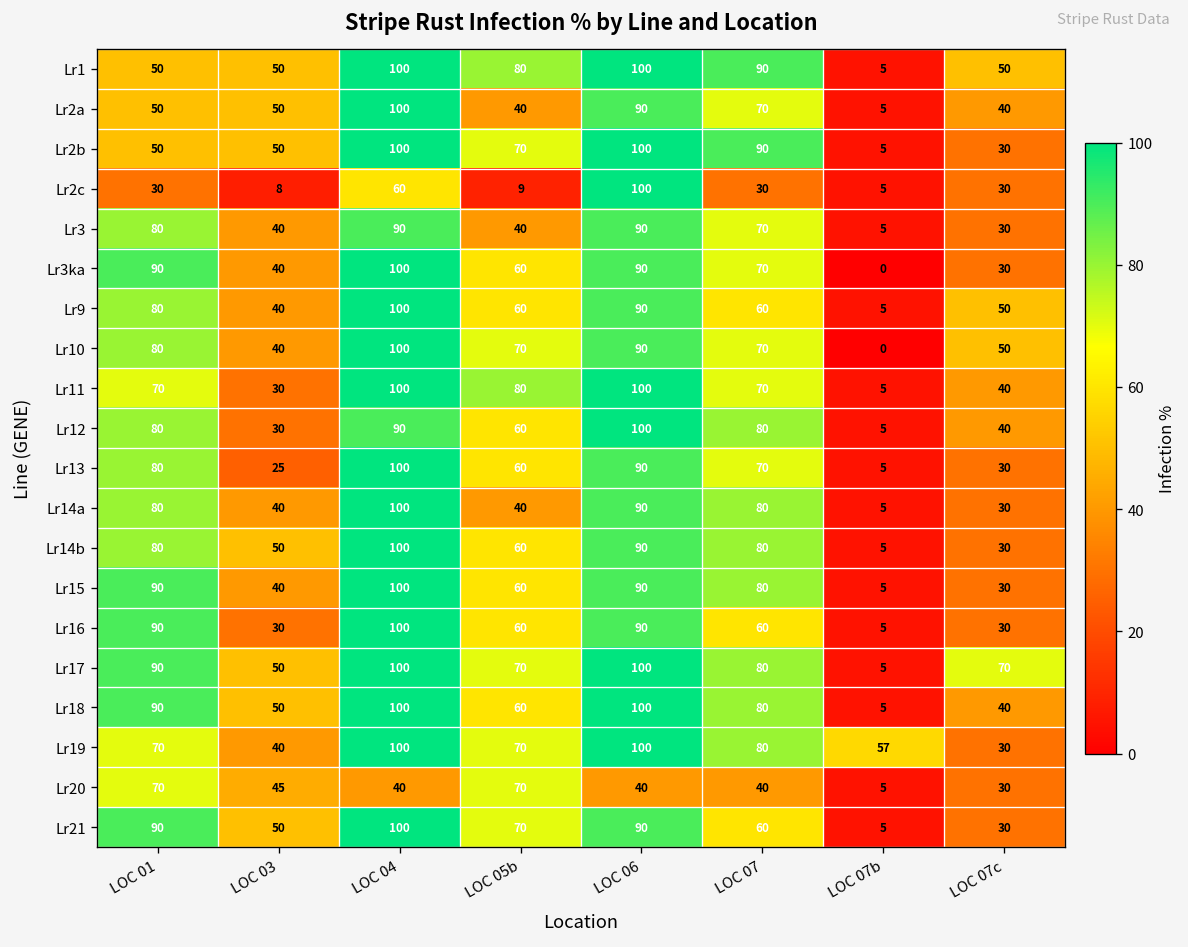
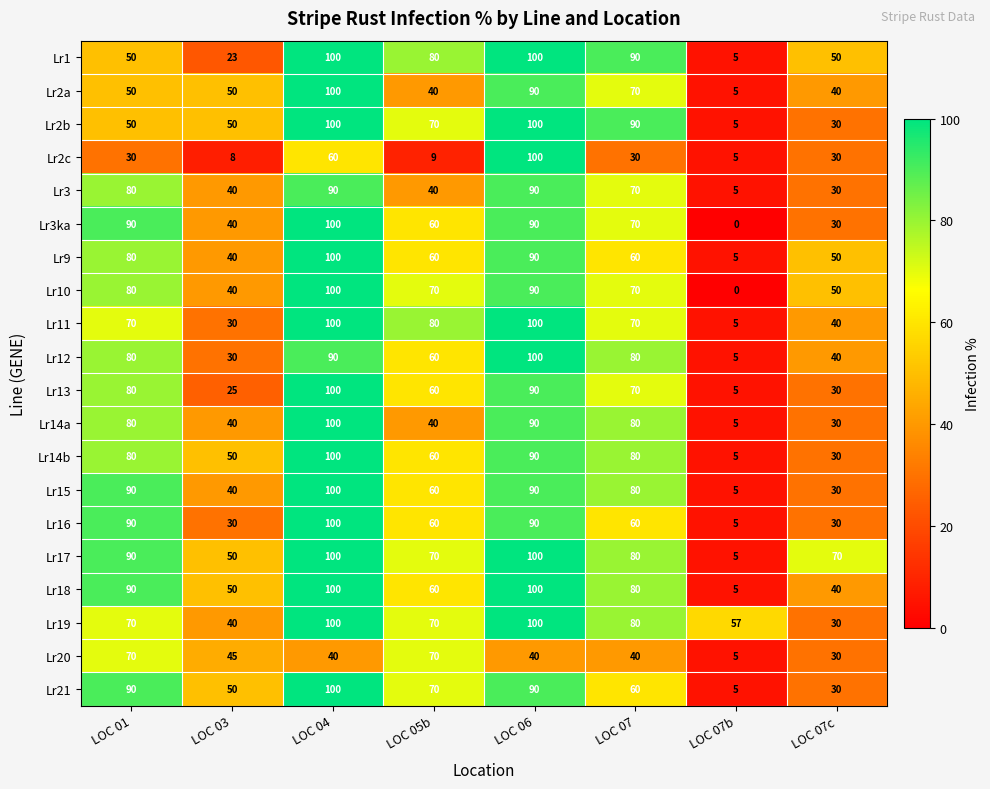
Lr1, LOC 03: 50 -> 23
